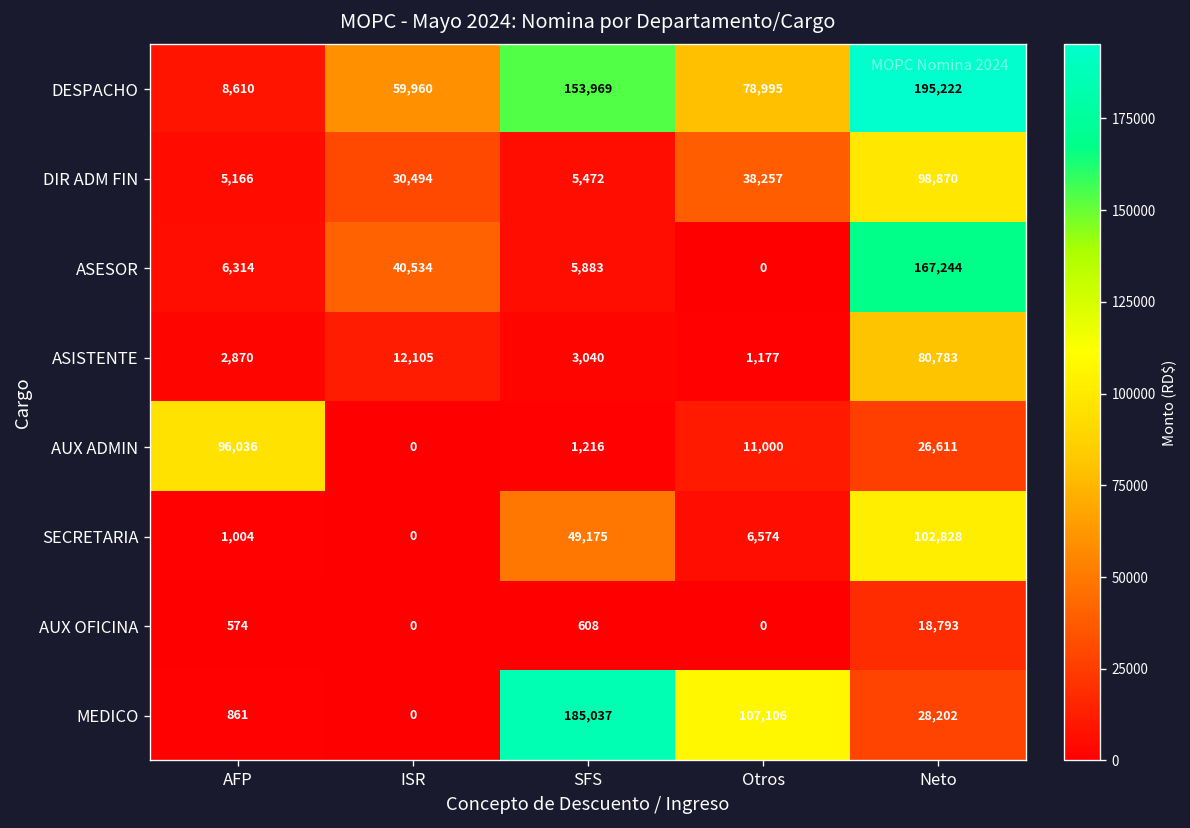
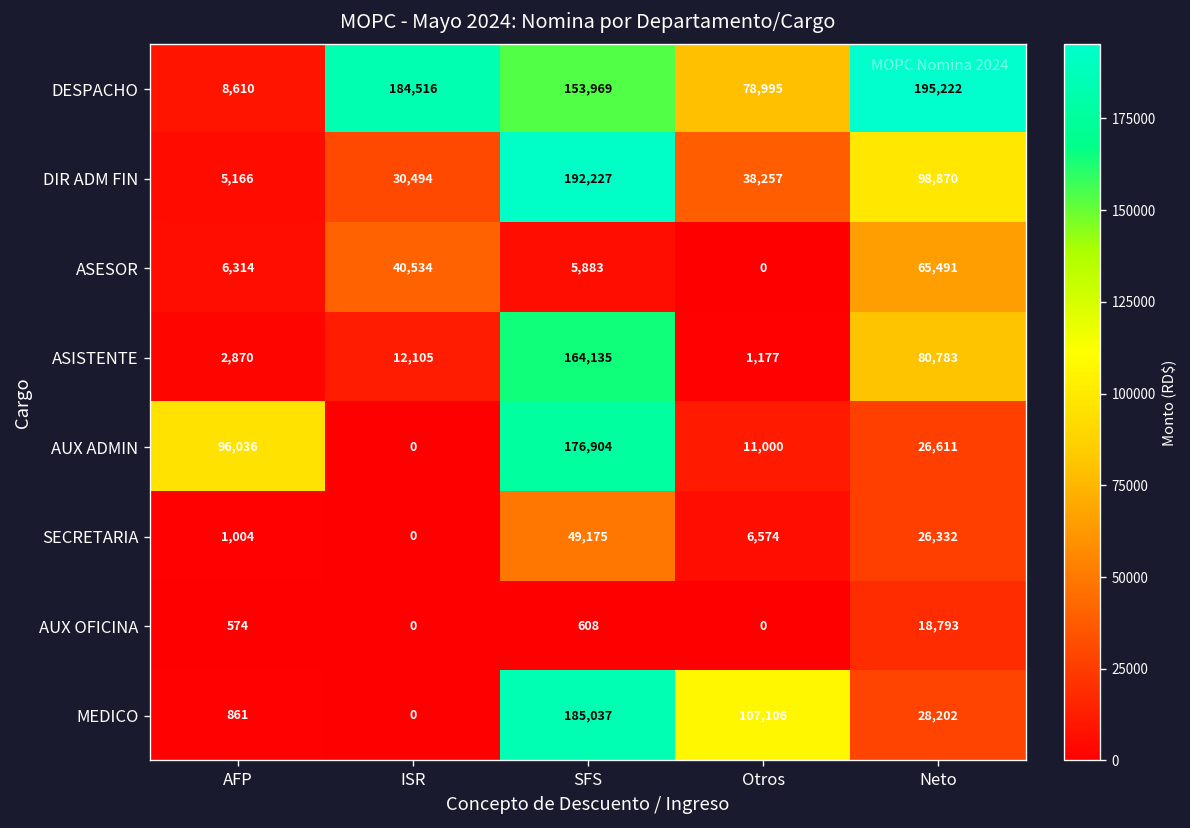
DESPACHO, ISR: 59,960 -> 184,516
DIR ADM FIN, SFS: 5,472 -> 192,227
ASESOR, Neto: 167,244 -> 65,491
ASISTENTE, SFS: 3,040 -> 164,135
AUX ADMIN, SFS: 1,216 -> 176,904
SECRETARIA, Neto: 102,828 -> 26,332
